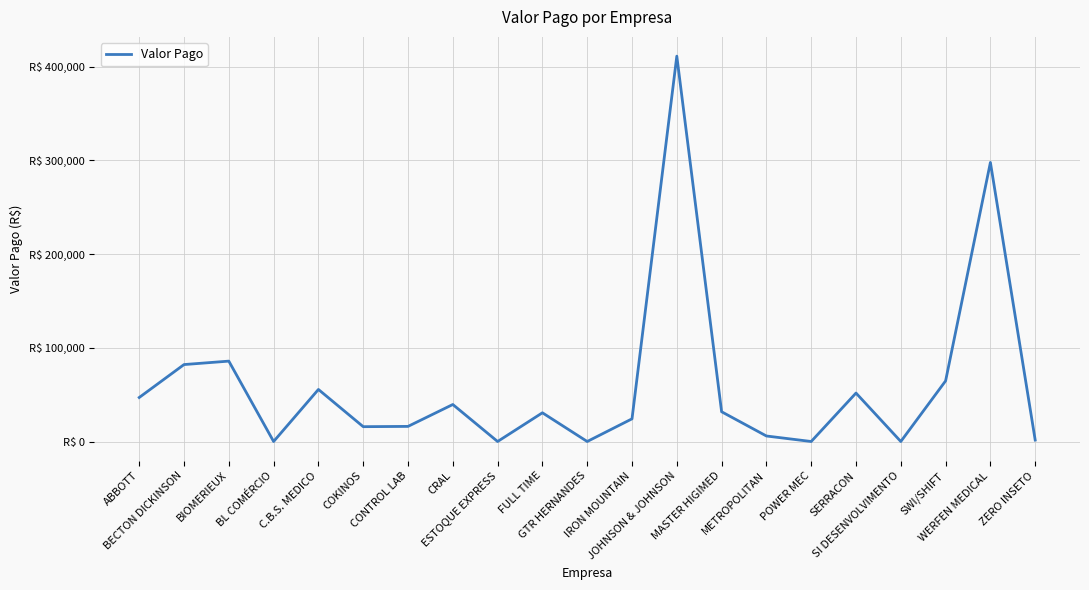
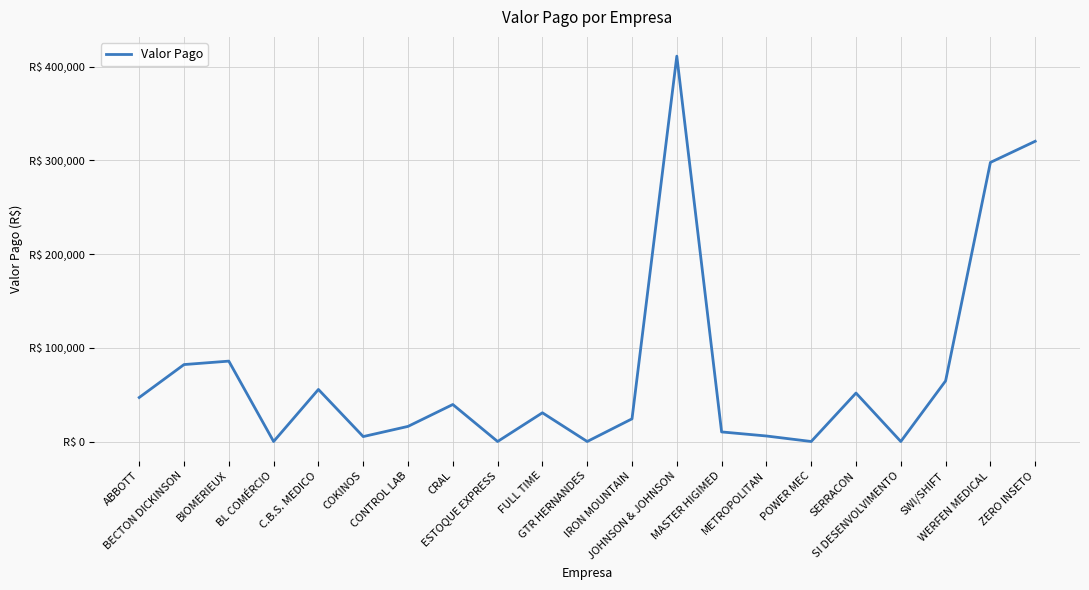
COKINOS: R$ 20,000 -> R$ 10,000
MASTER HIGIMED: R$ 30,000 -> R$ 10,000
ZERO INSETO: R$ 0 -> R$ 320,000
